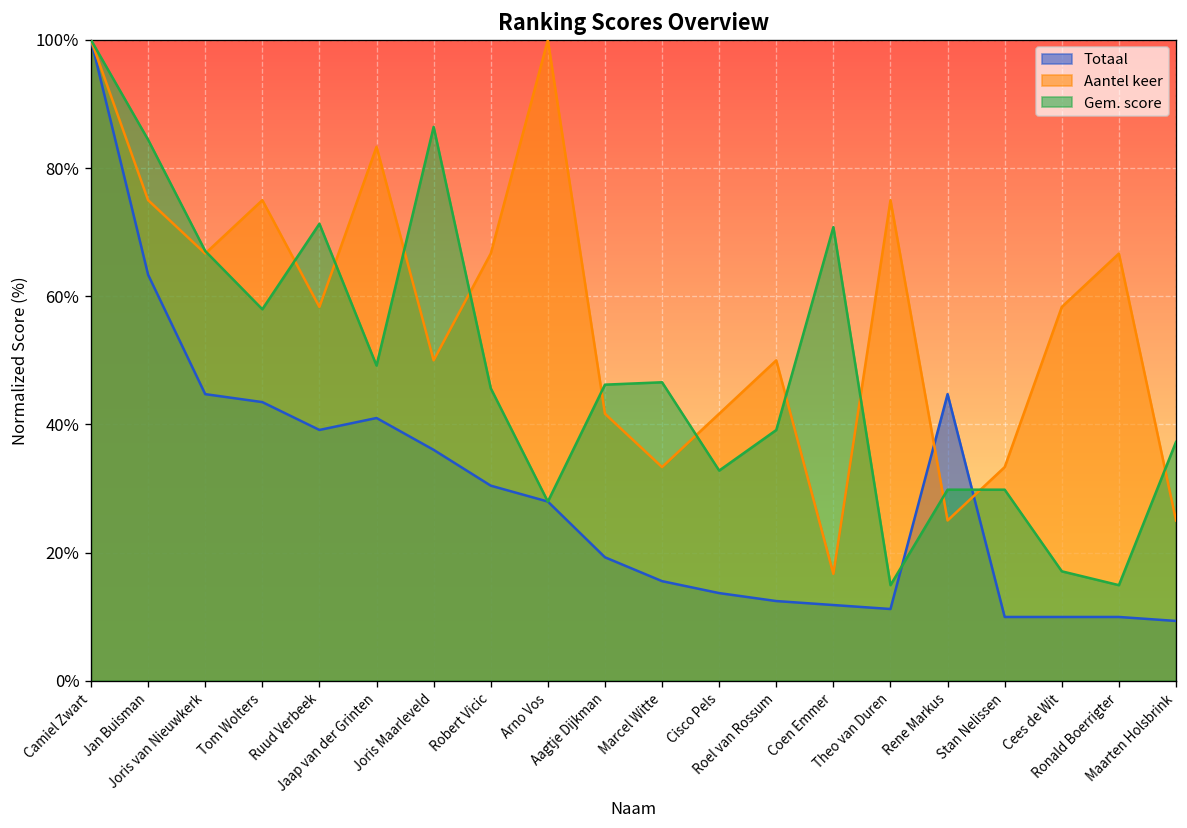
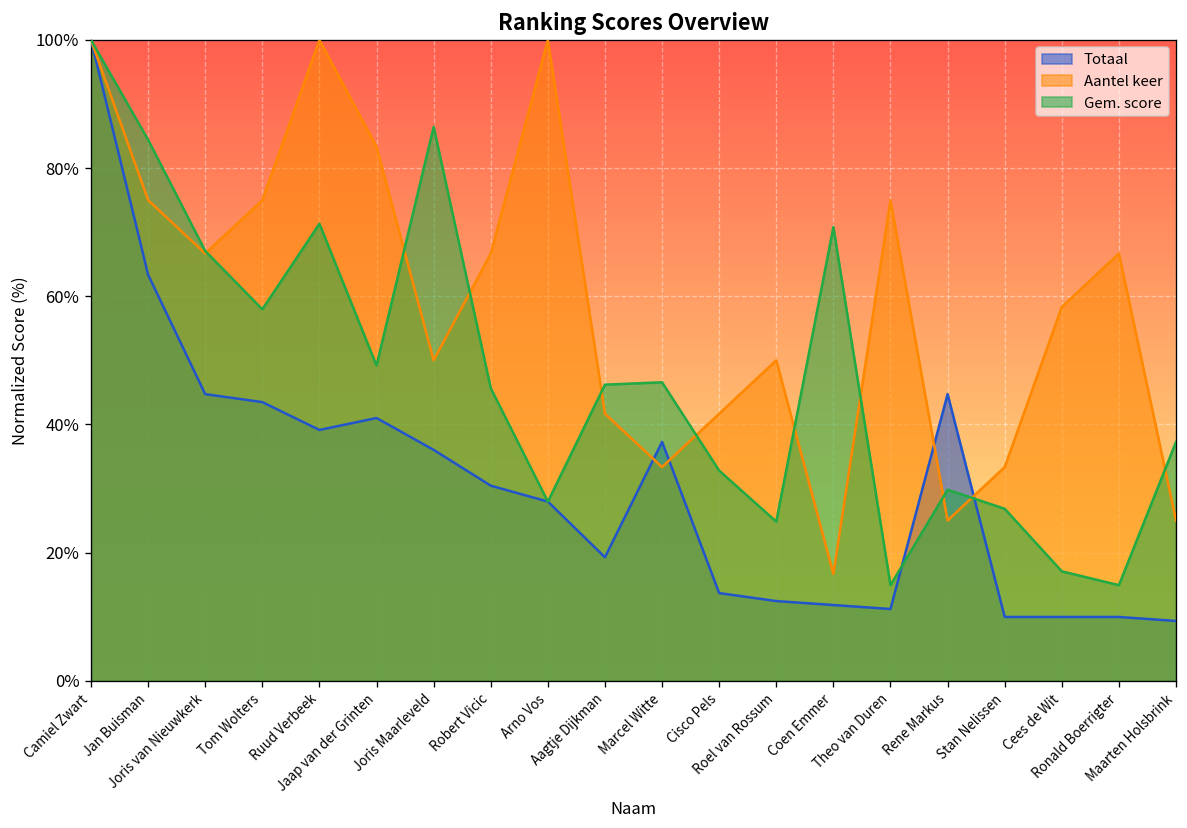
Aantel keer, Ruud Verbeek: 58% -> 100%
Totaal, Marcel Witte: 16% -> 37%
Gem. score, Roel van Rossum: 39% -> 25%
Gem. score, Stan Nelissen: 30% -> 27%
